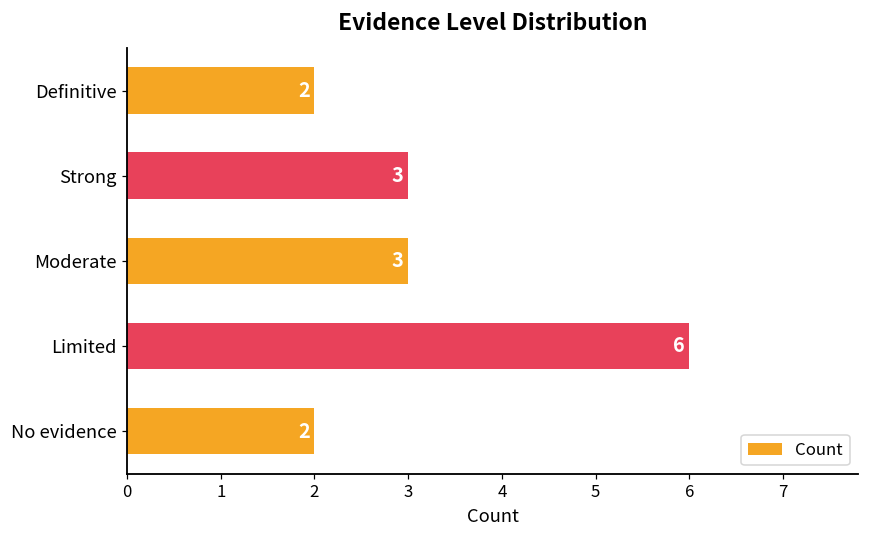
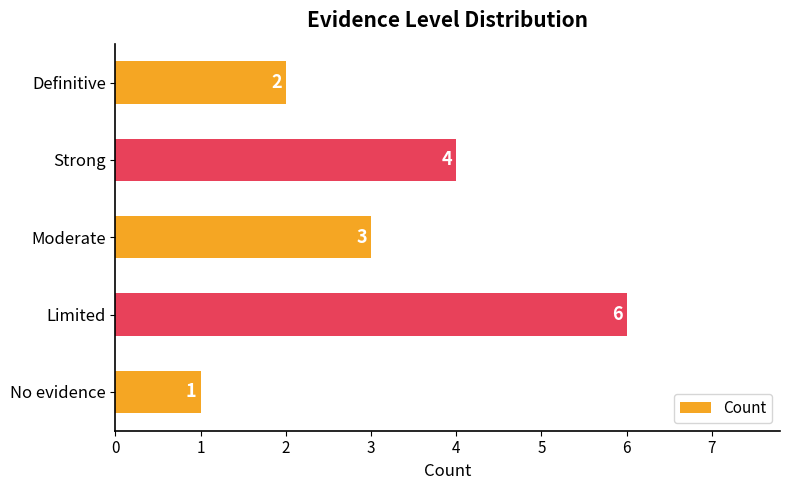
Strong: 3 -> 4
No evidence: 2 -> 1
